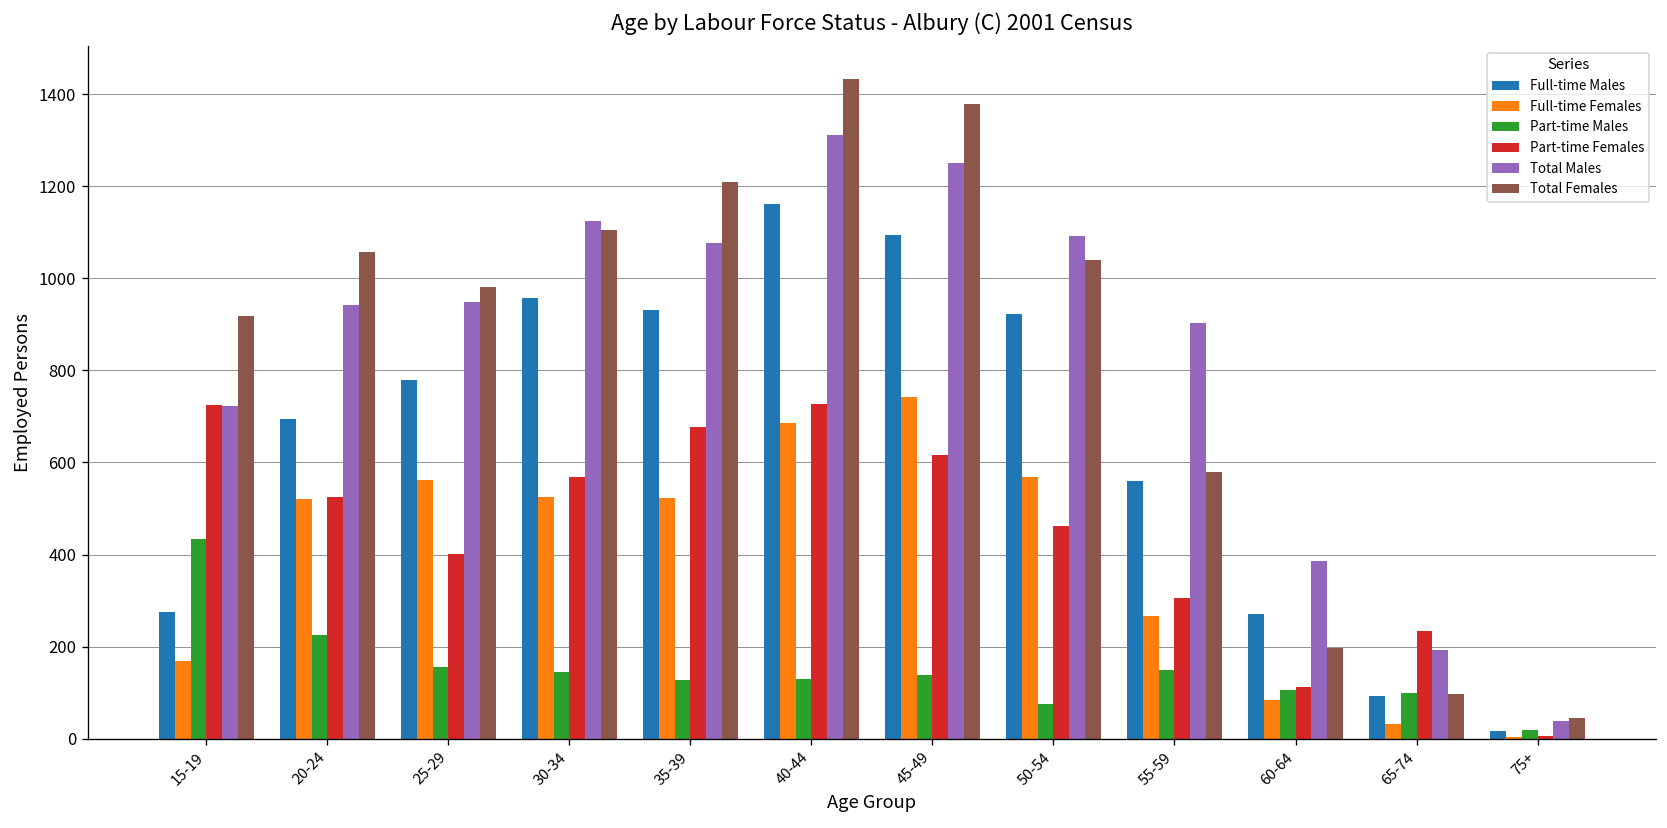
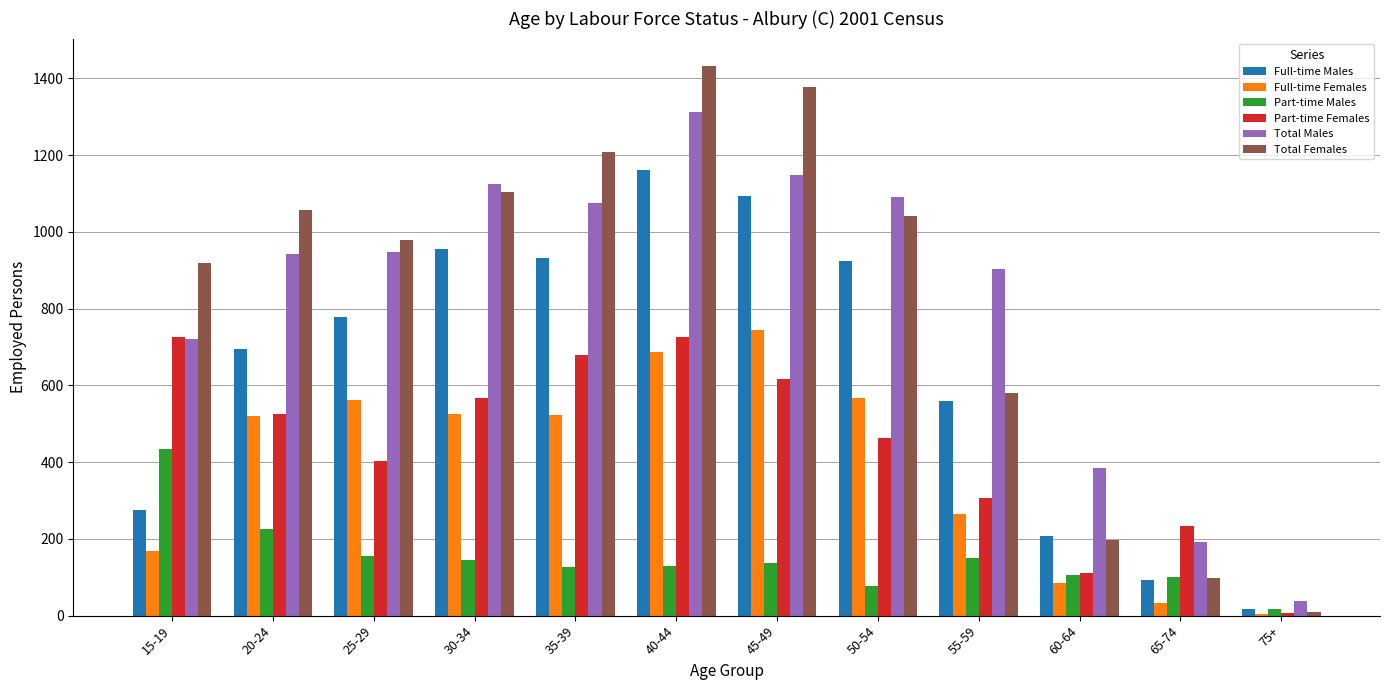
Total Males, 45-49: 1250 -> 1150
Full-time Males, 60-64: 270 -> 210
Total Females, 75+: 50 -> 10
